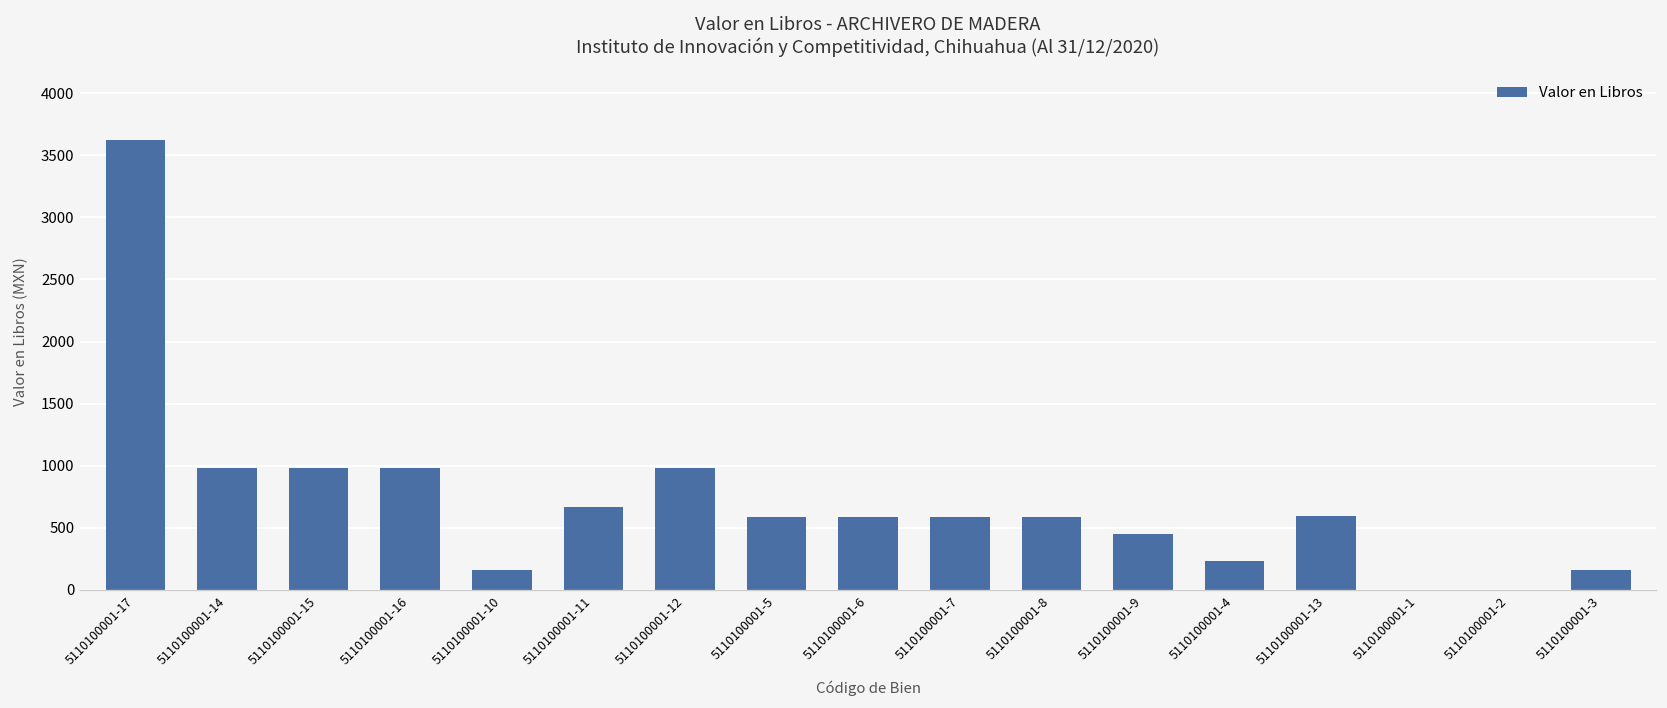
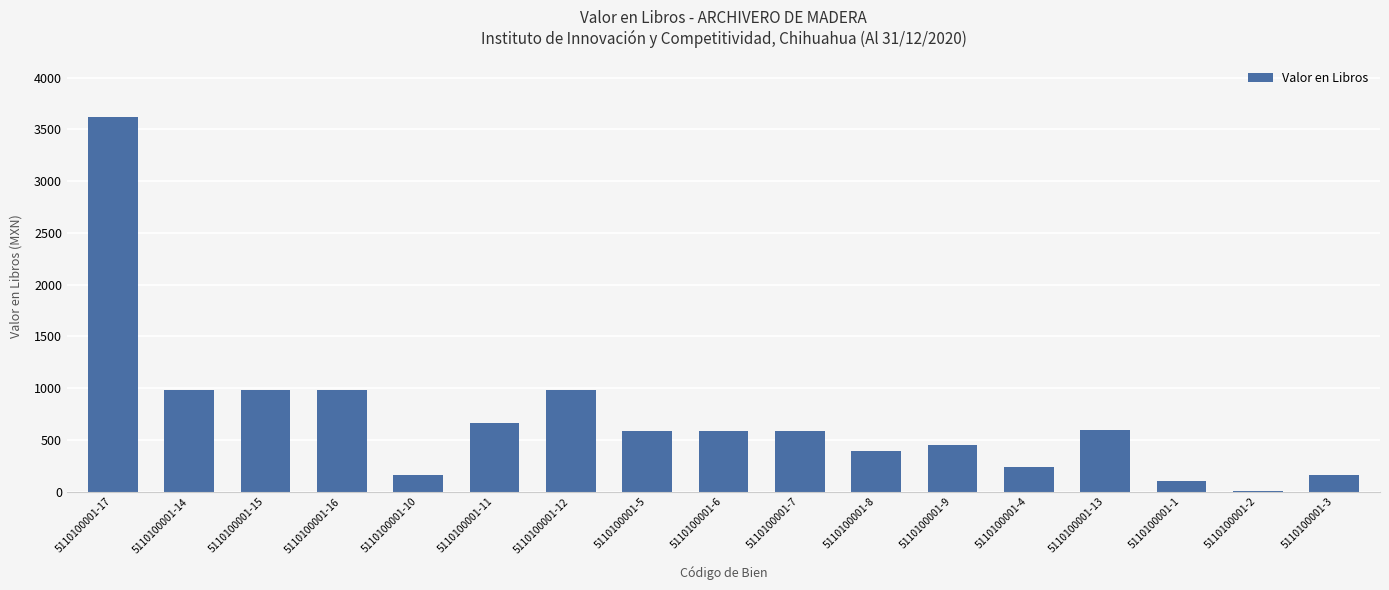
5110100001-8: 580 -> 390
5110100001-1: 0 -> 100
